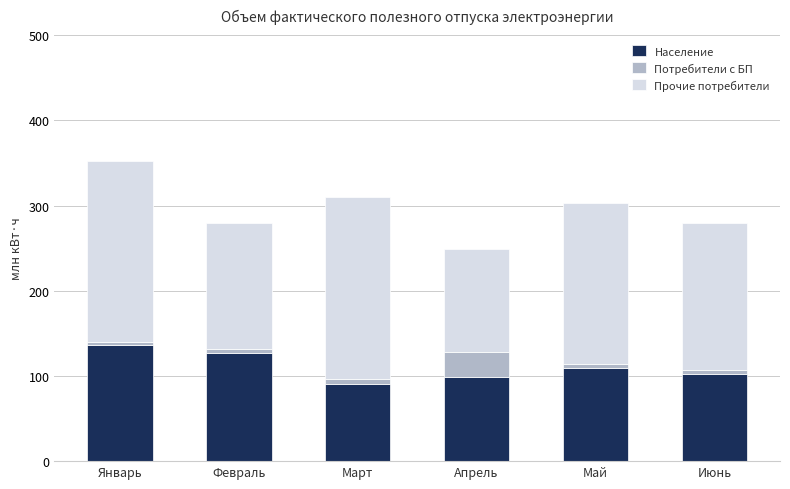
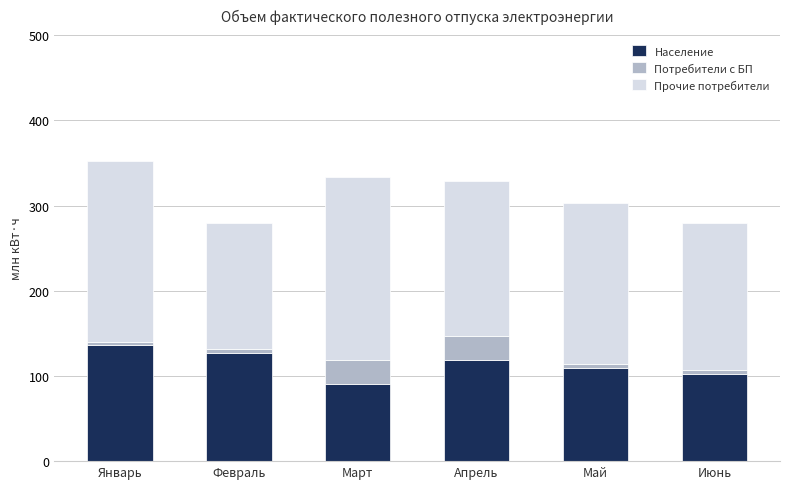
Потребители с БП, Март: 10 -> 30
Население, Апрель: 100 -> 120
Прочие потребители, Апрель: 120 -> 180
